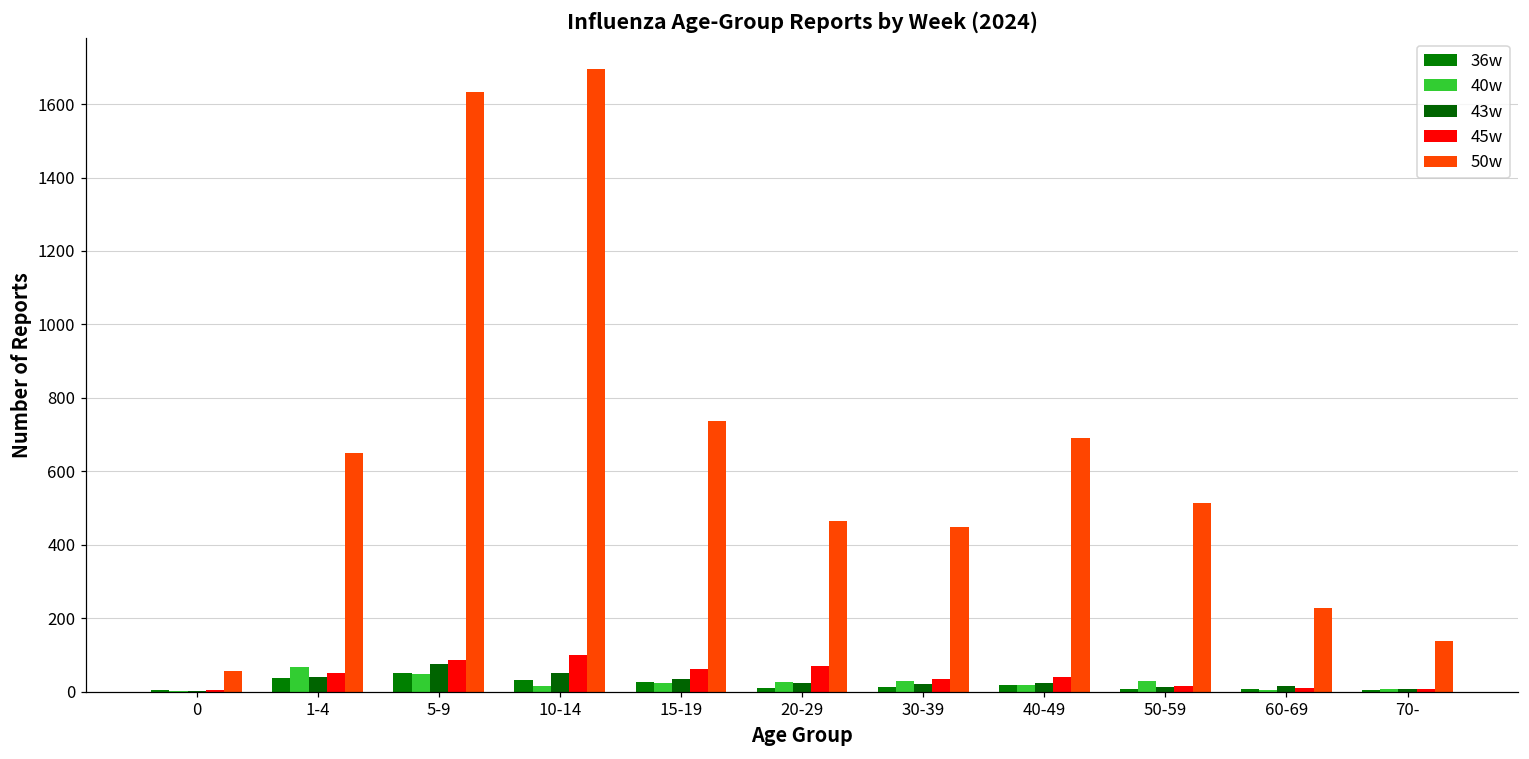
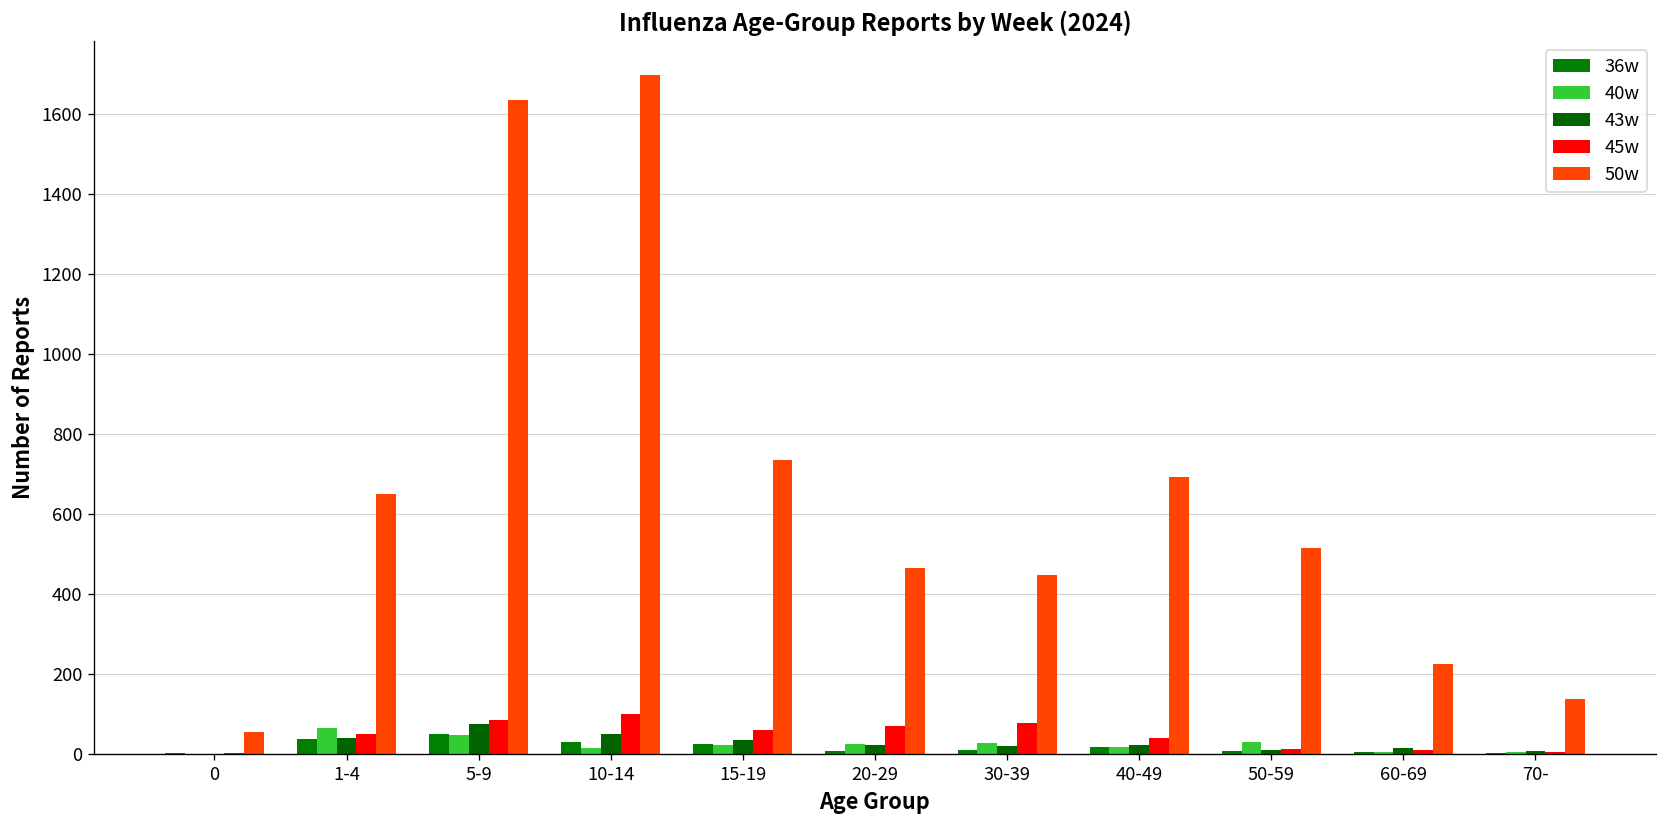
45w, 30-39: 40 -> 80
